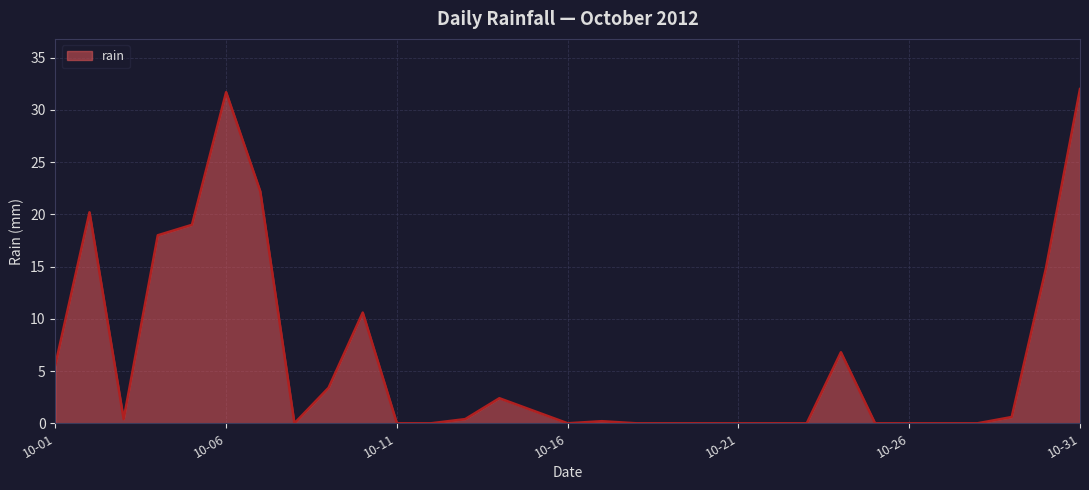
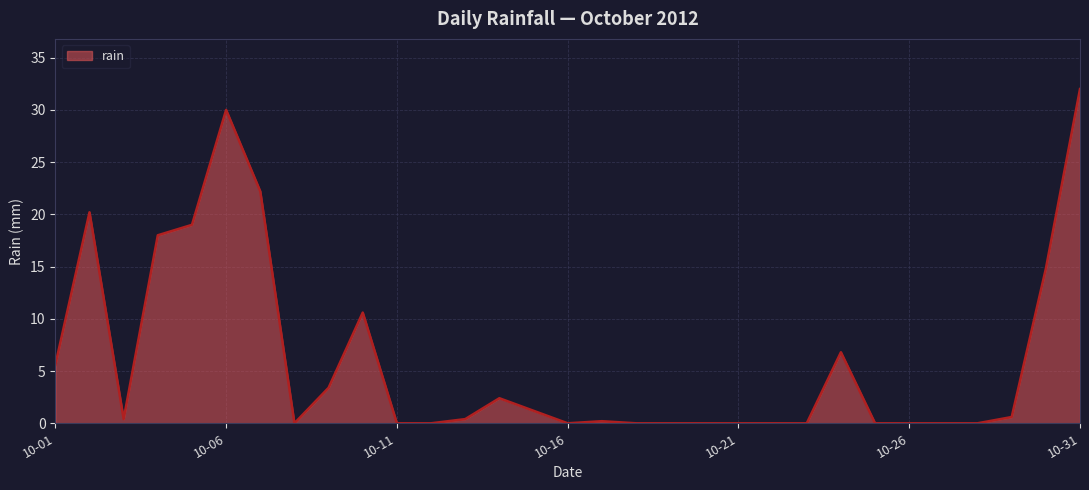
10-06: 31.7 -> 30.0
